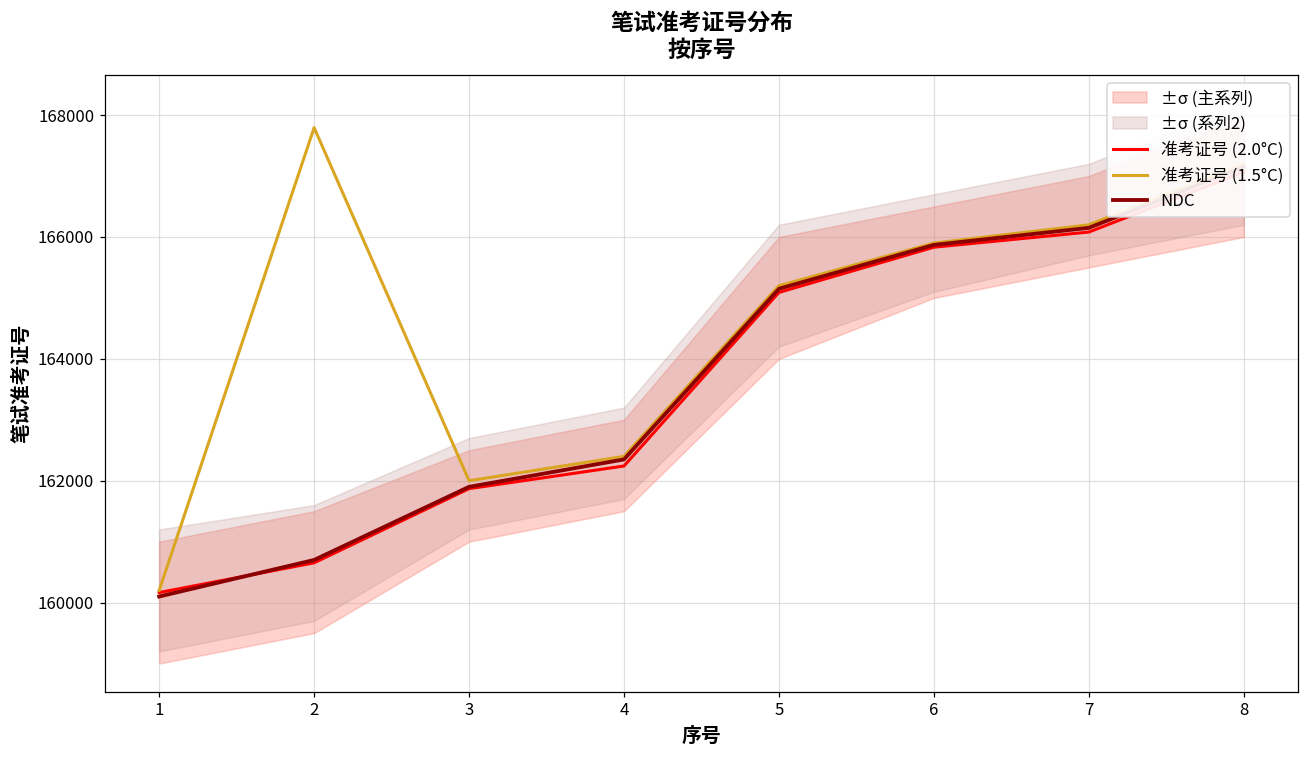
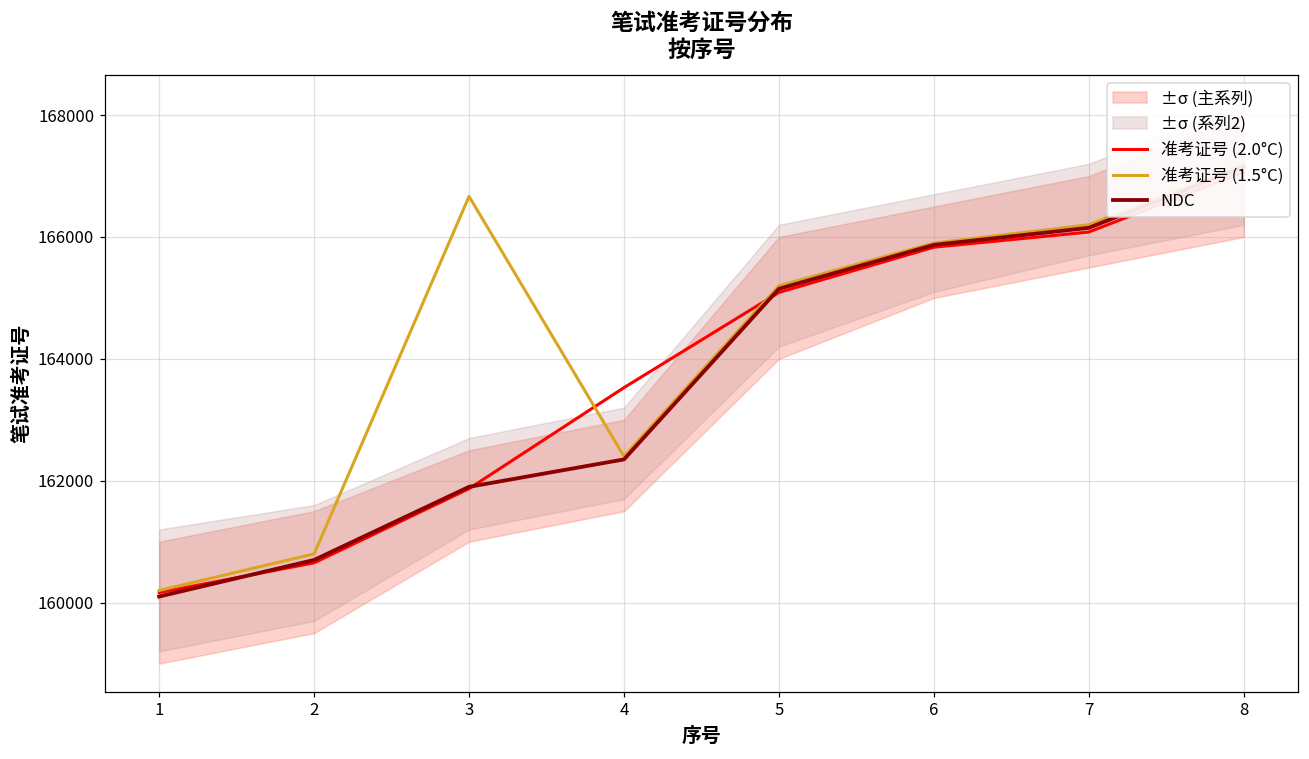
准考证号 (1.5°C), 2: 167800 -> 160800
准考证号 (1.5°C), 3: 162000 -> 166700
准考证号 (2.0°C), 4: 162200 -> 163500
